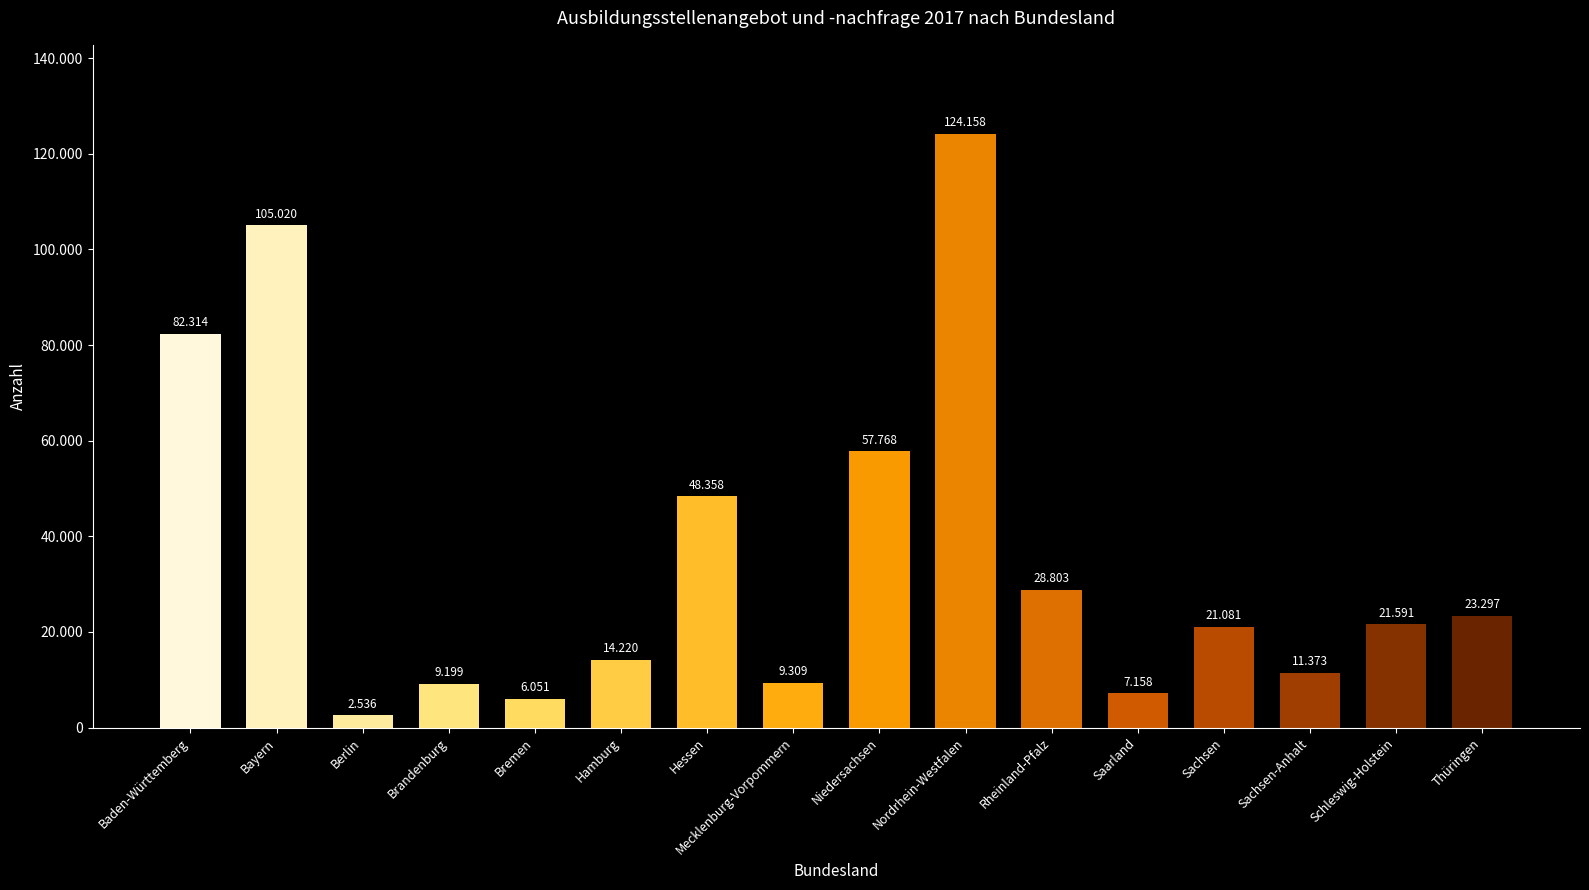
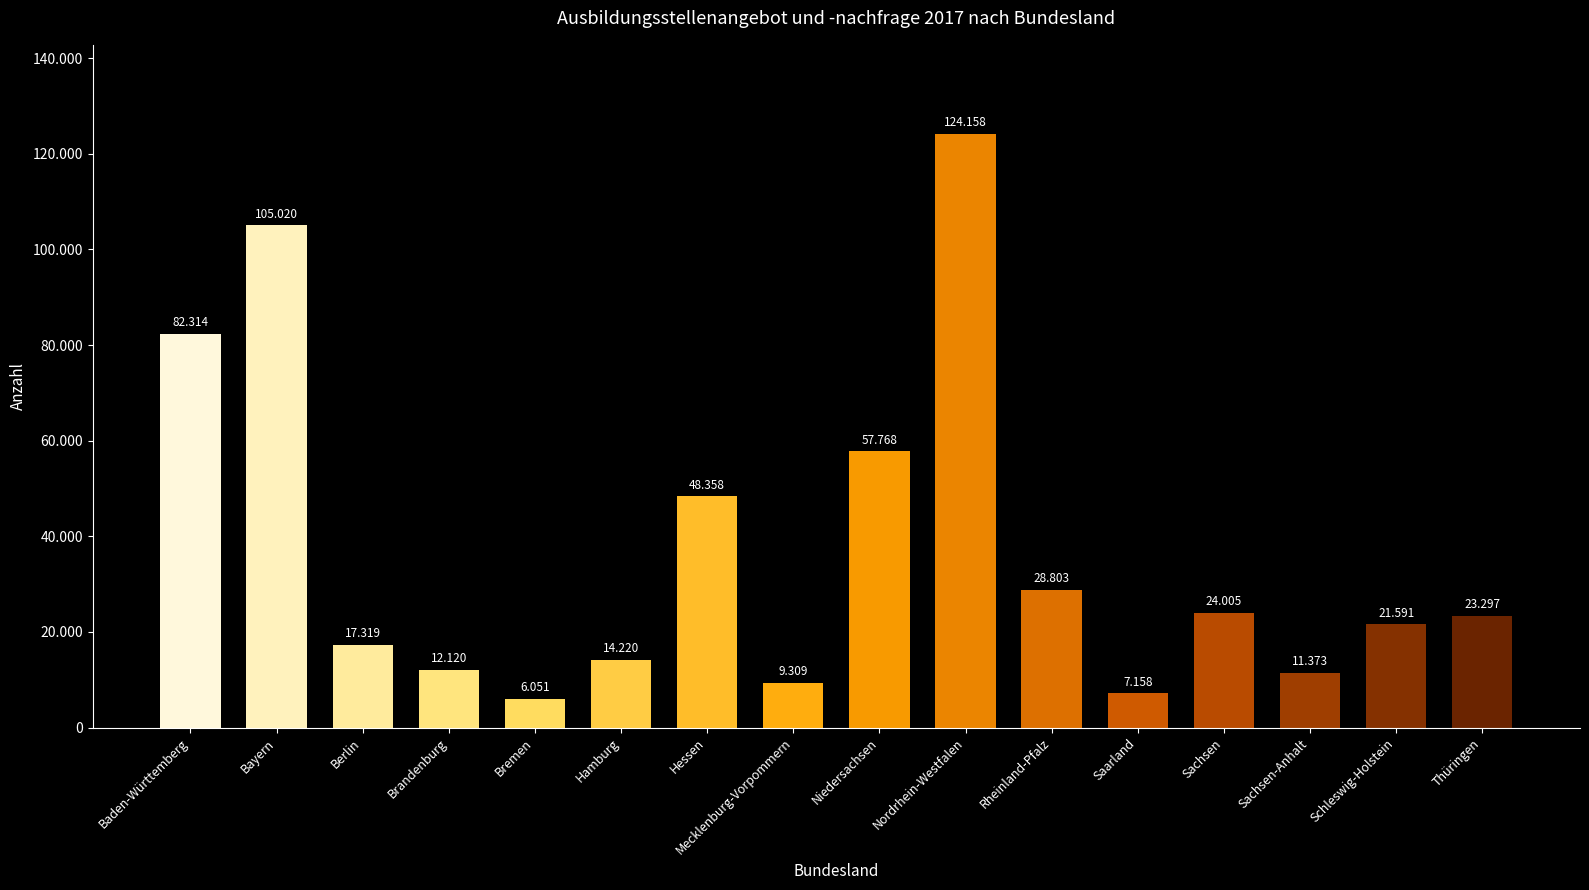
Berlin: 2.536 -> 17.319
Brandenburg: 9.199 -> 12.120
Sachsen: 21.081 -> 24.005
